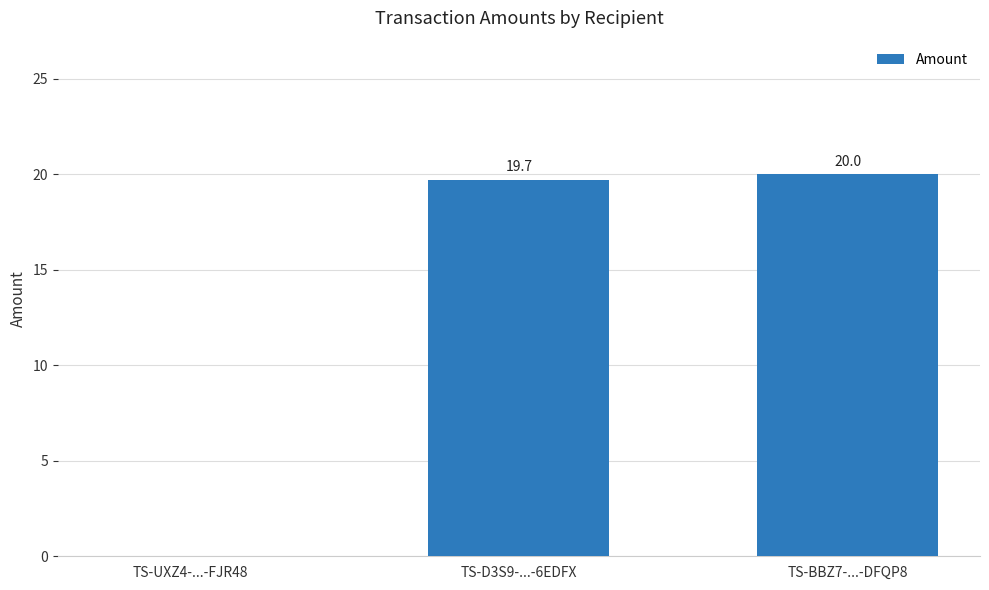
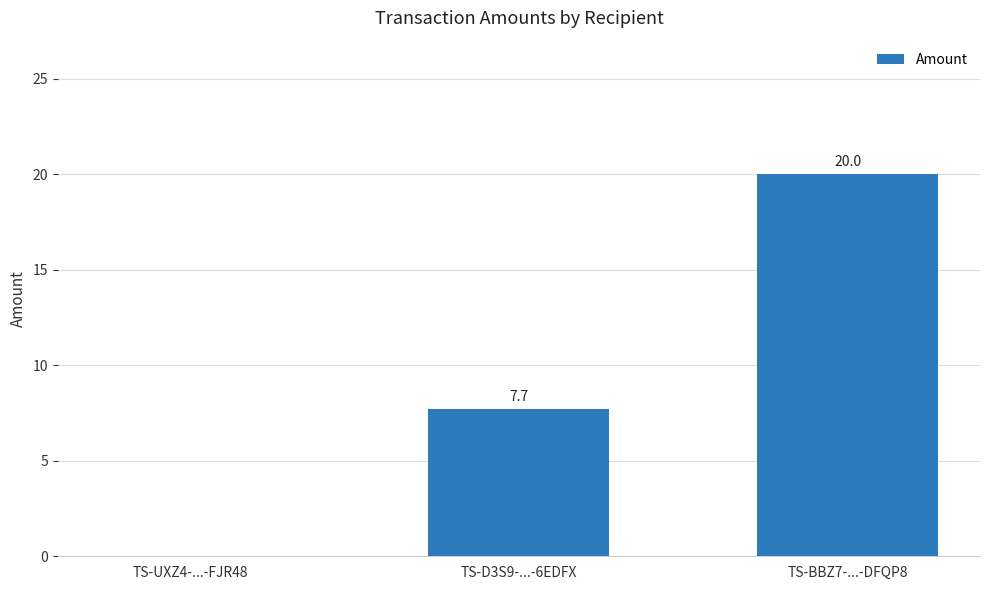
TS-D3S9-...-6EDFX: 19.7 -> 7.7
